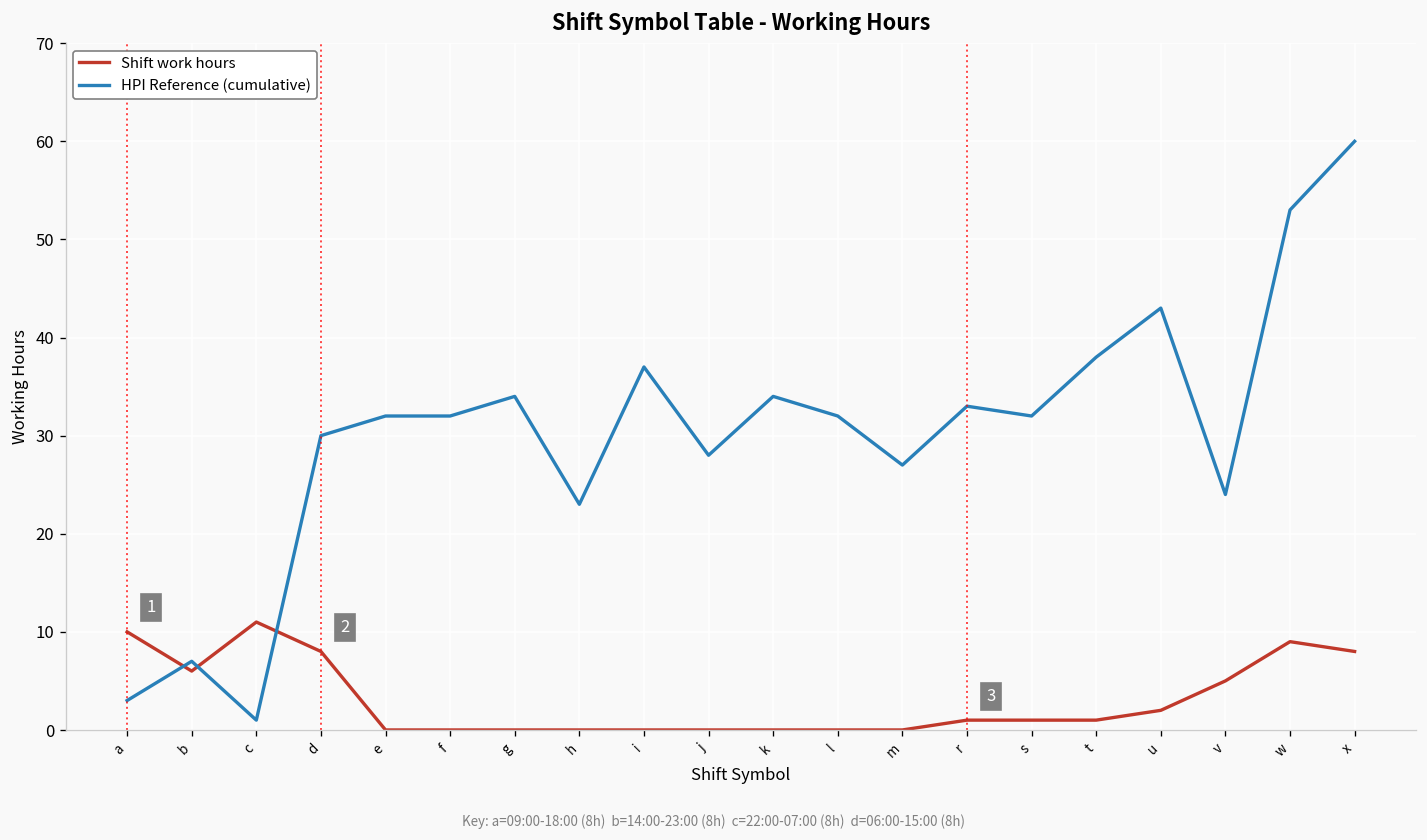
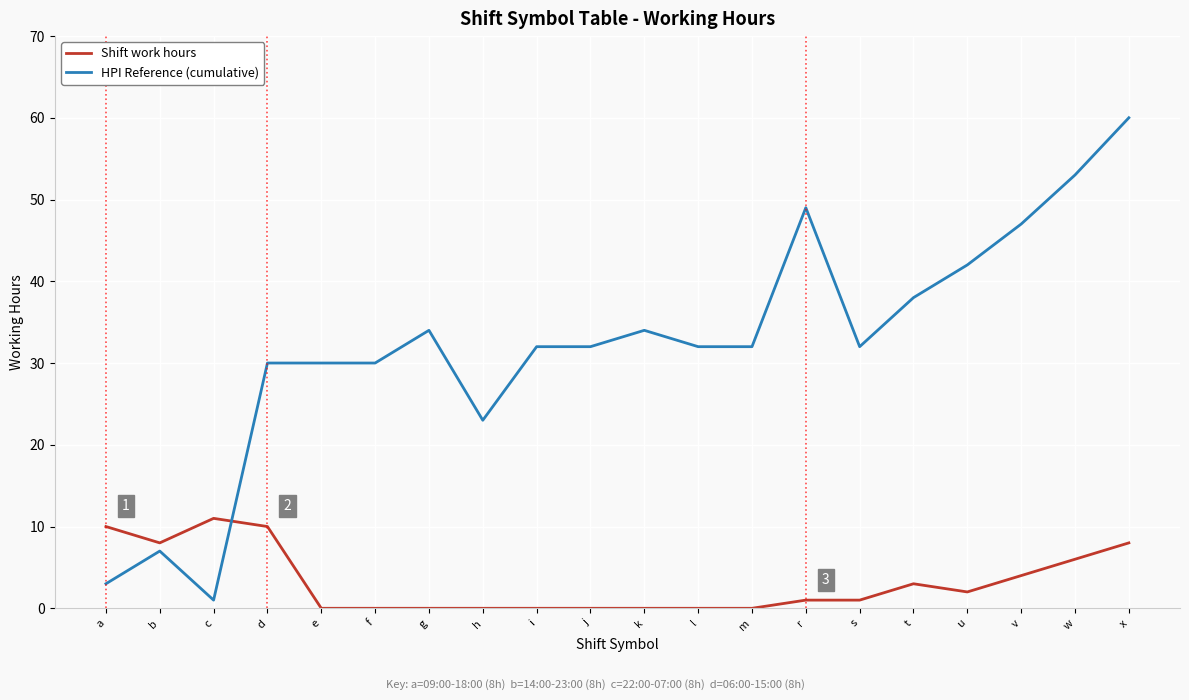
Shift work hours, b: 6 -> 8
Shift work hours, d: 8 -> 10
HPI Reference (cumulative), e: 32 -> 30
HPI Reference (cumulative), f: 32 -> 30
HPI Reference (cumulative), i: 37 -> 32
HPI Reference (cumulative), j: 28 -> 32
HPI Reference (cumulative), m: 27 -> 32
HPI Reference (cumulative), r: 33 -> 49
Shift work hours, t: 1 -> 3
HPI Reference (cumulative), u: 43 -> 42
Shift work hours, v: 5 -> 4
HPI Reference (cumulative), v: 24 -> 47
Shift work hours, w: 9 -> 6
